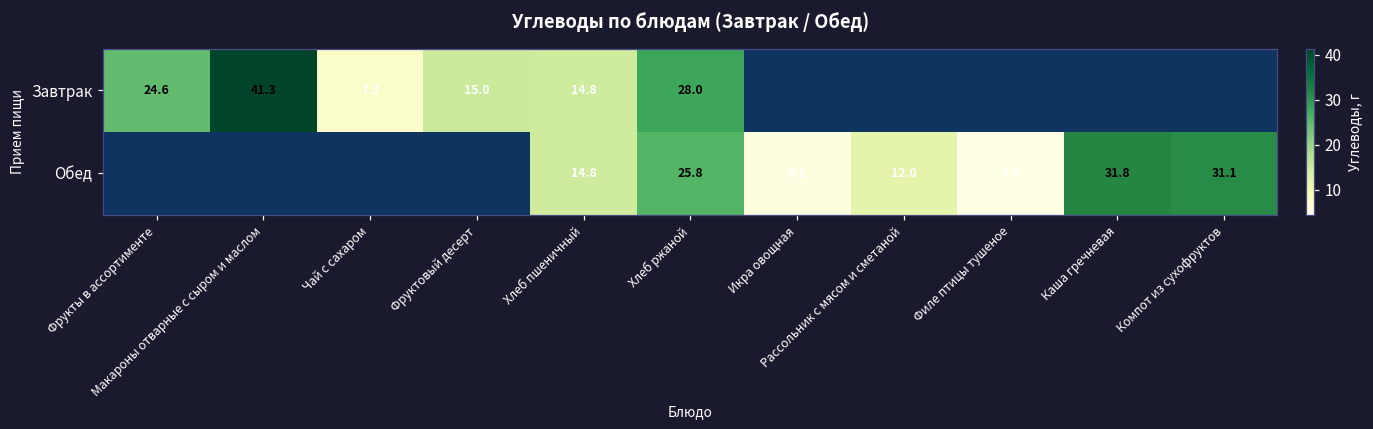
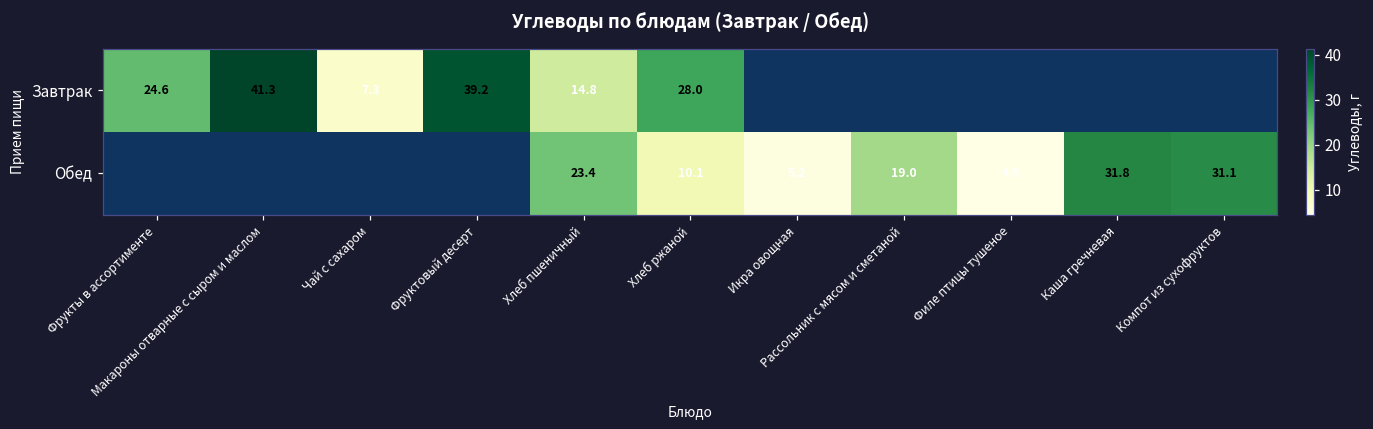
Завтрак, Фруктовый десерт: 15.0 -> 39.2
Обед, Хлеб пшеничный: 14.8 -> 23.4
Обед, Хлеб ржаной: 25.8 -> 10.1
Обед, Рассольник с мясом и сметаной: 12.0 -> 19.0
